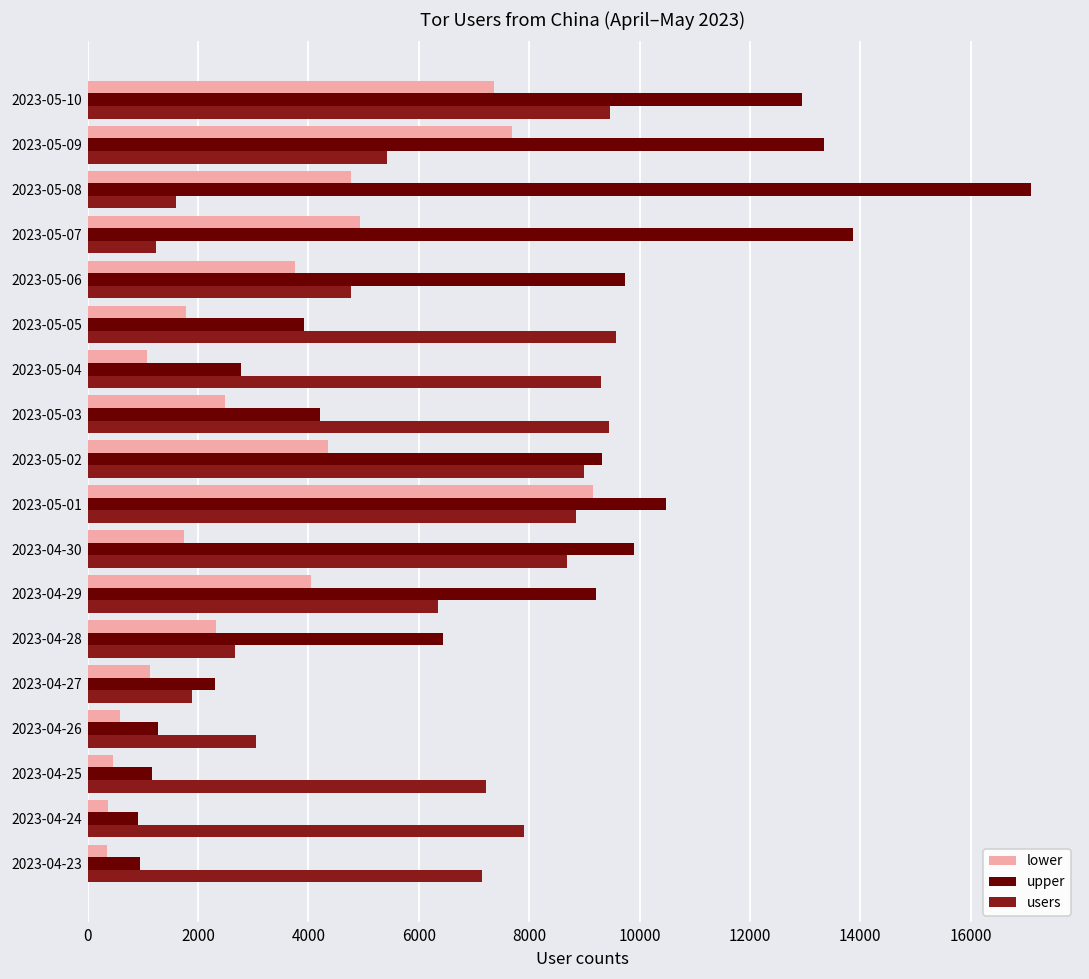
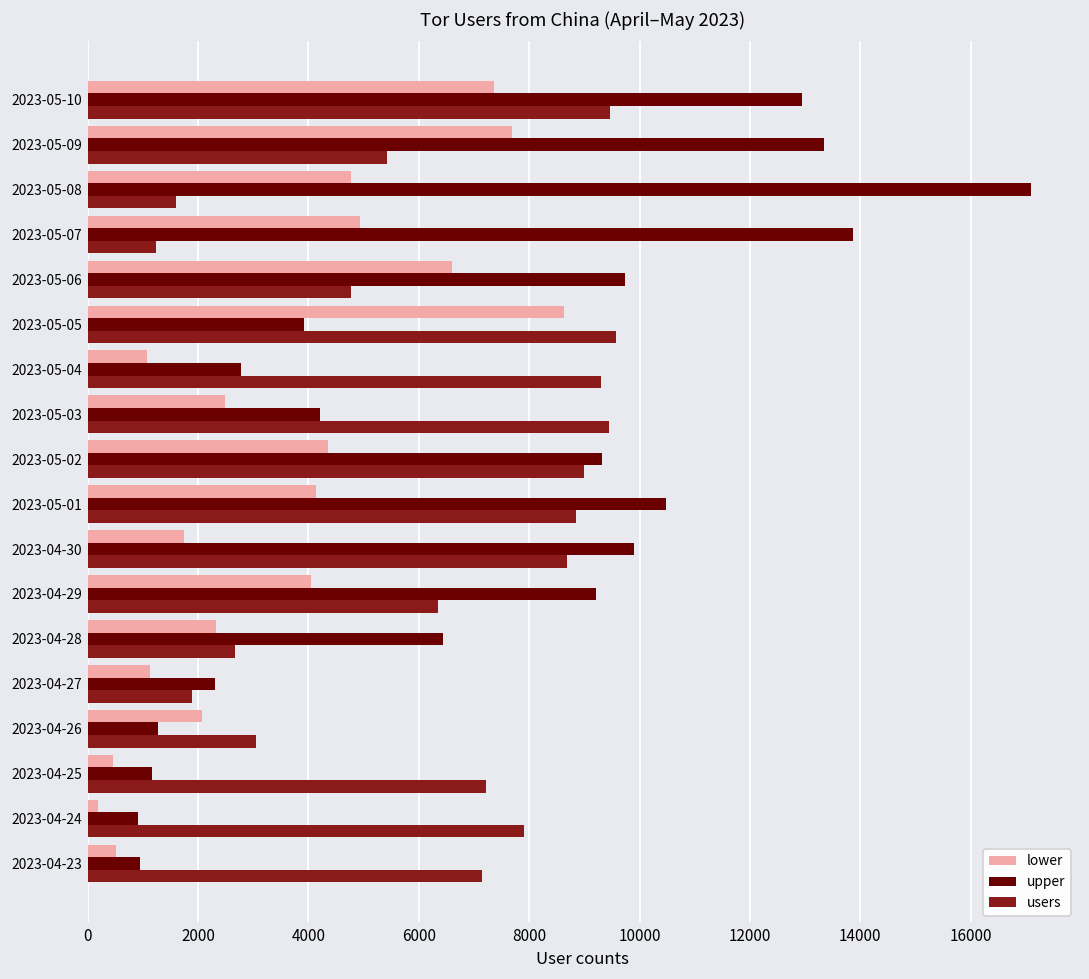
lower, 2023-05-06: 3800 -> 6600
lower, 2023-05-05: 1800 -> 8600
lower, 2023-05-01: 9200 -> 4100
lower, 2023-04-26: 600 -> 2100
lower, 2023-04-24: 400 -> 200
lower, 2023-04-23: 300 -> 500
